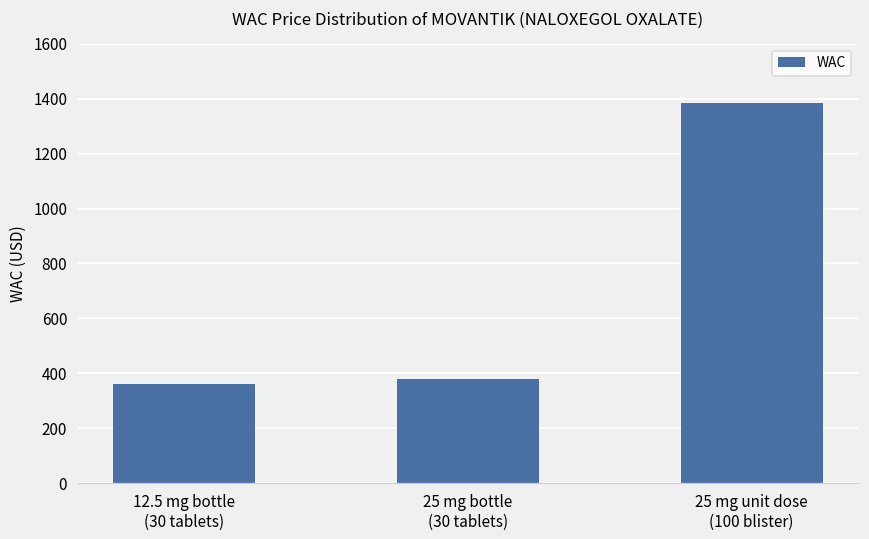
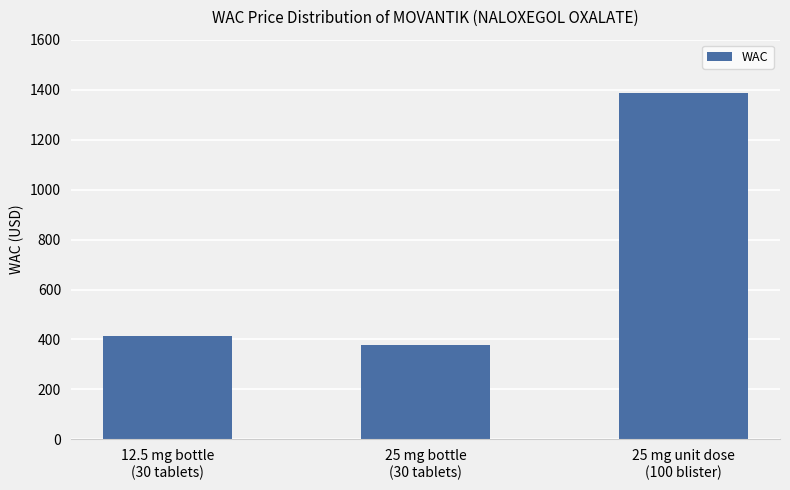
12.5 mg bottle (30 tablets): 360 -> 420
